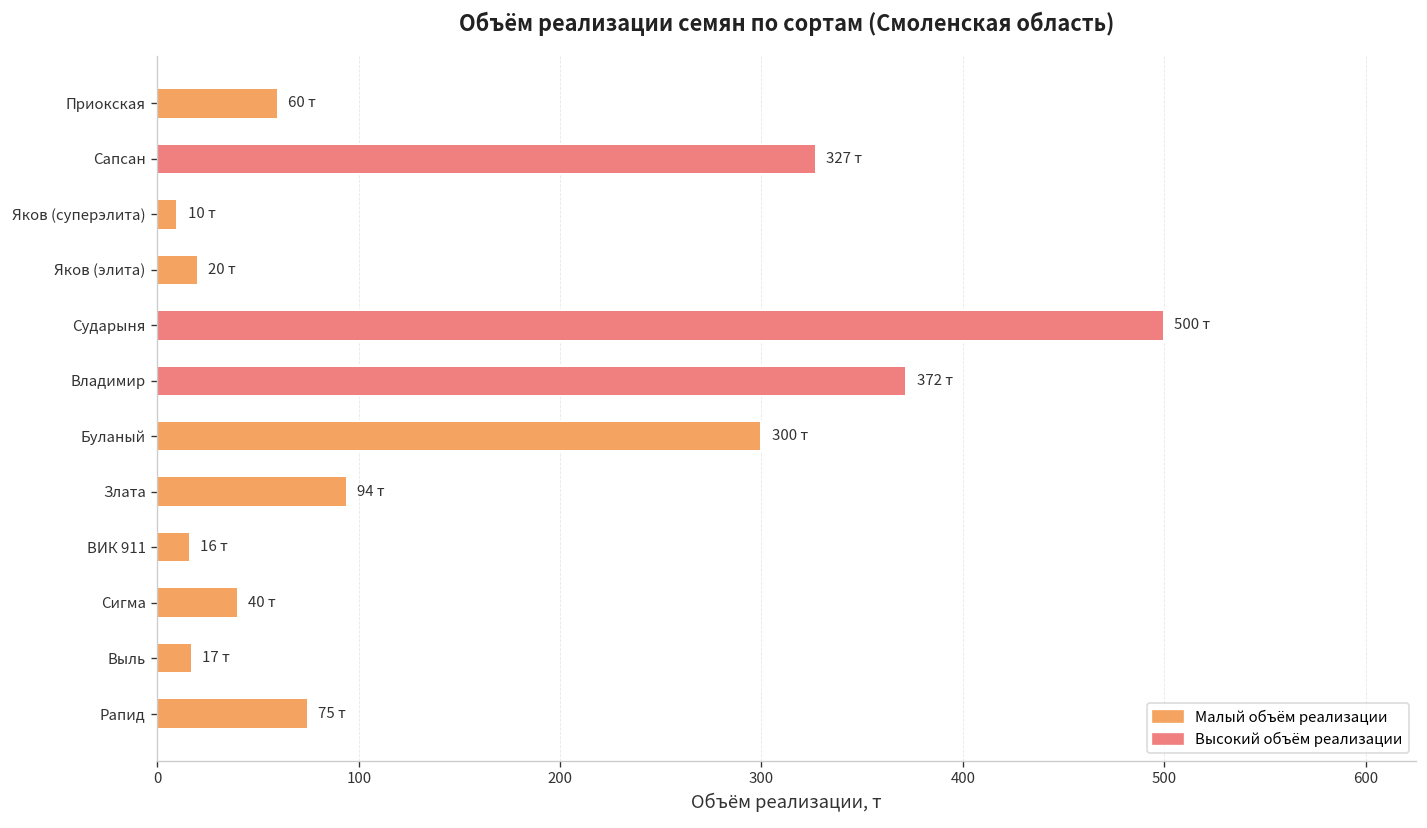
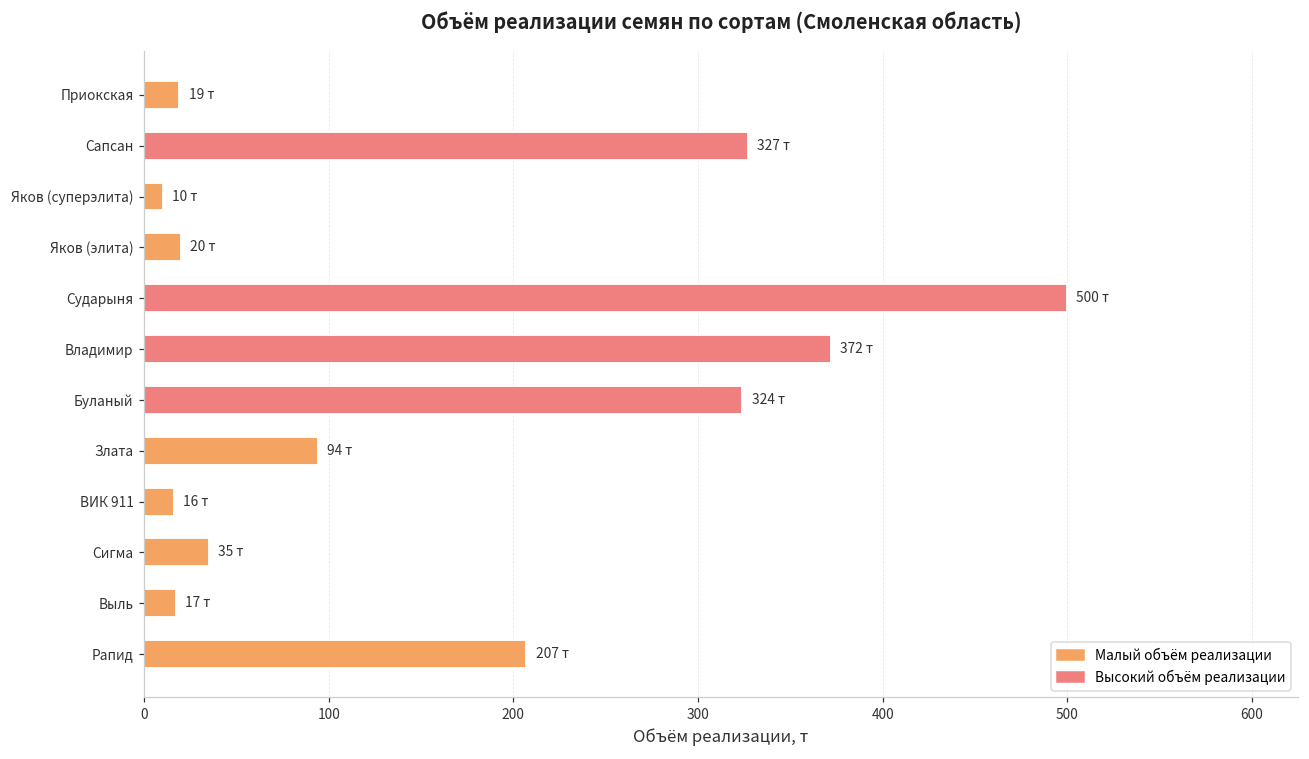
Приокская: 60 -> 19
Буланый: 300 -> 324
Сигма: 40 -> 35
Рапид: 75 -> 207
